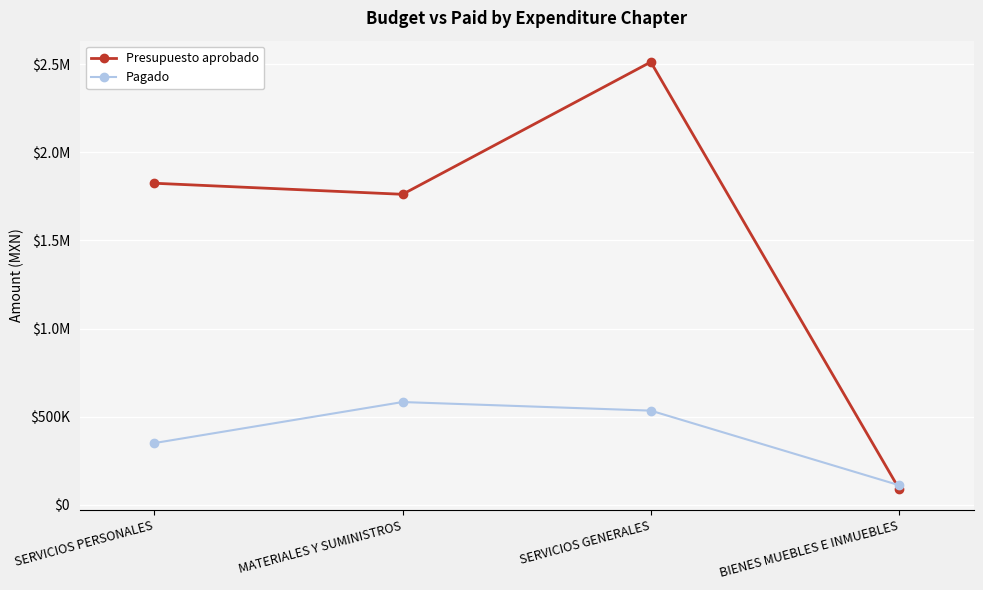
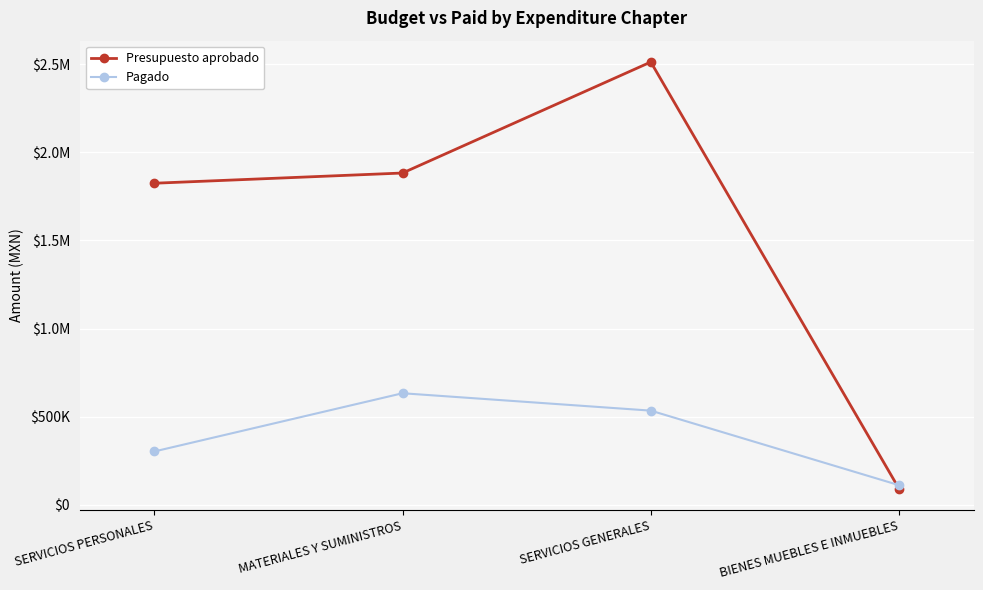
Pagado, SERVICIOS PERSONALES: $350000 -> $300000
Presupuesto aprobado, MATERIALES Y SUMINISTROS: $1760000 -> $1880000
Pagado, MATERIALES Y SUMINISTROS: $580000 -> $630000
